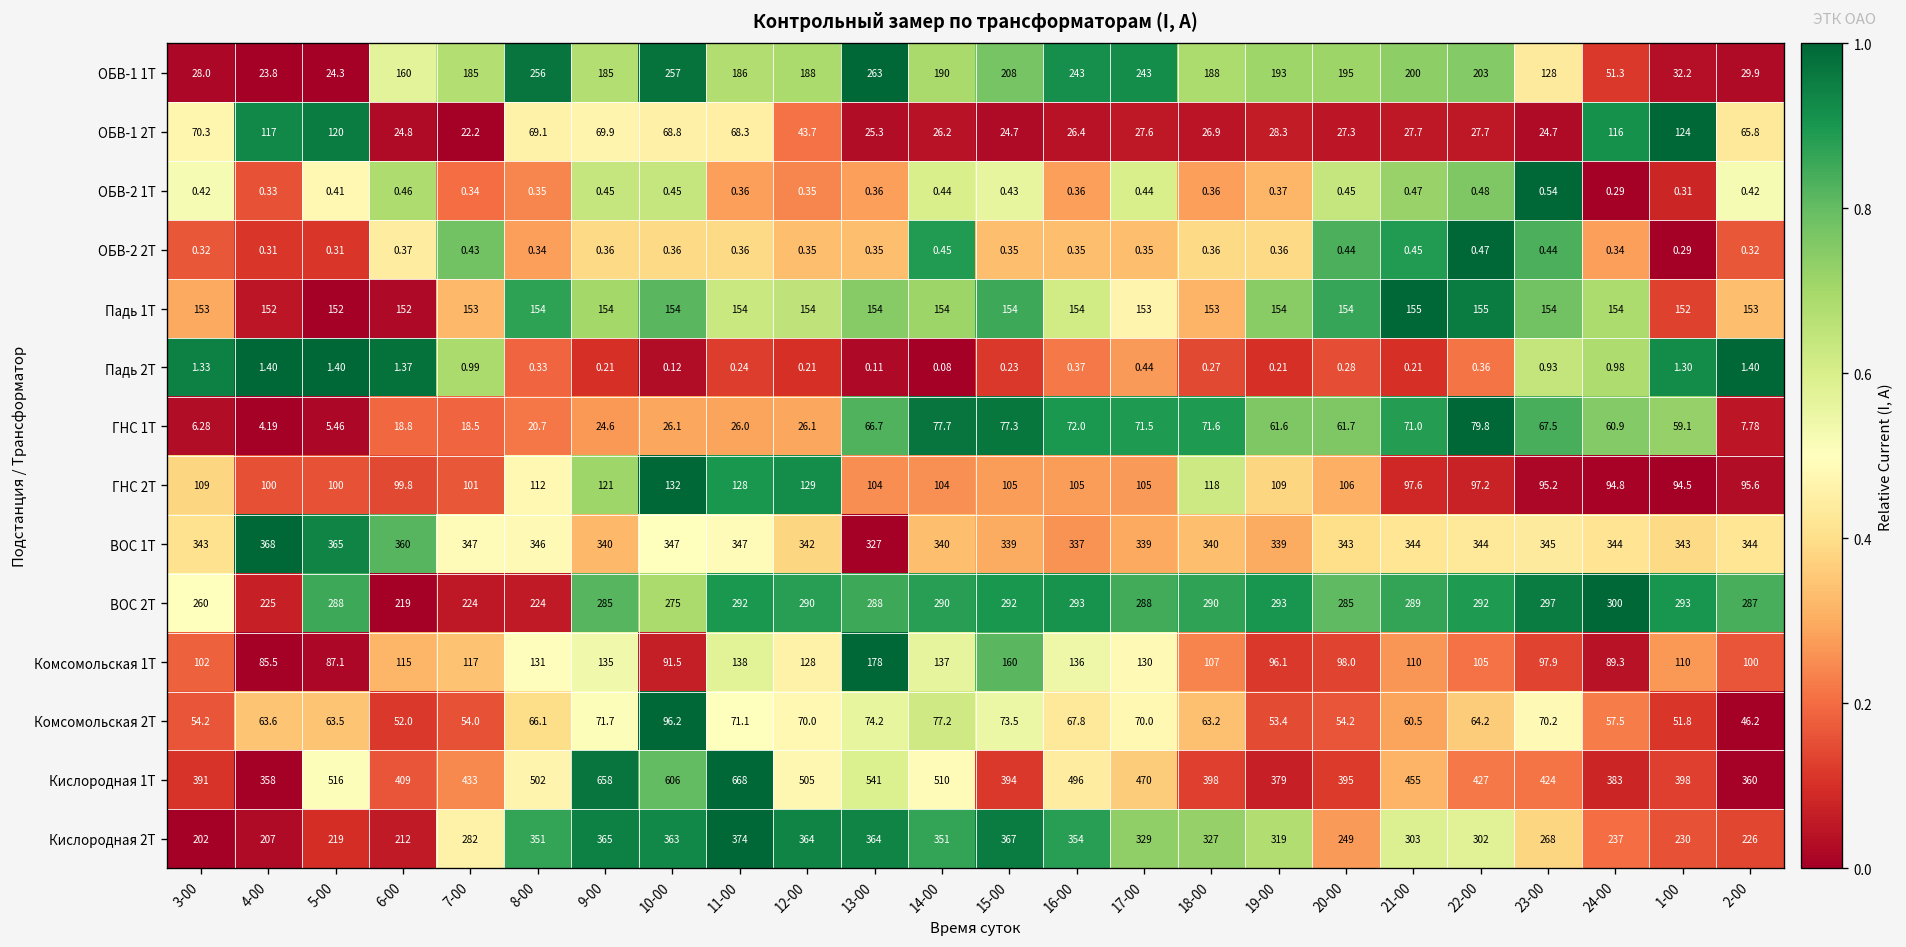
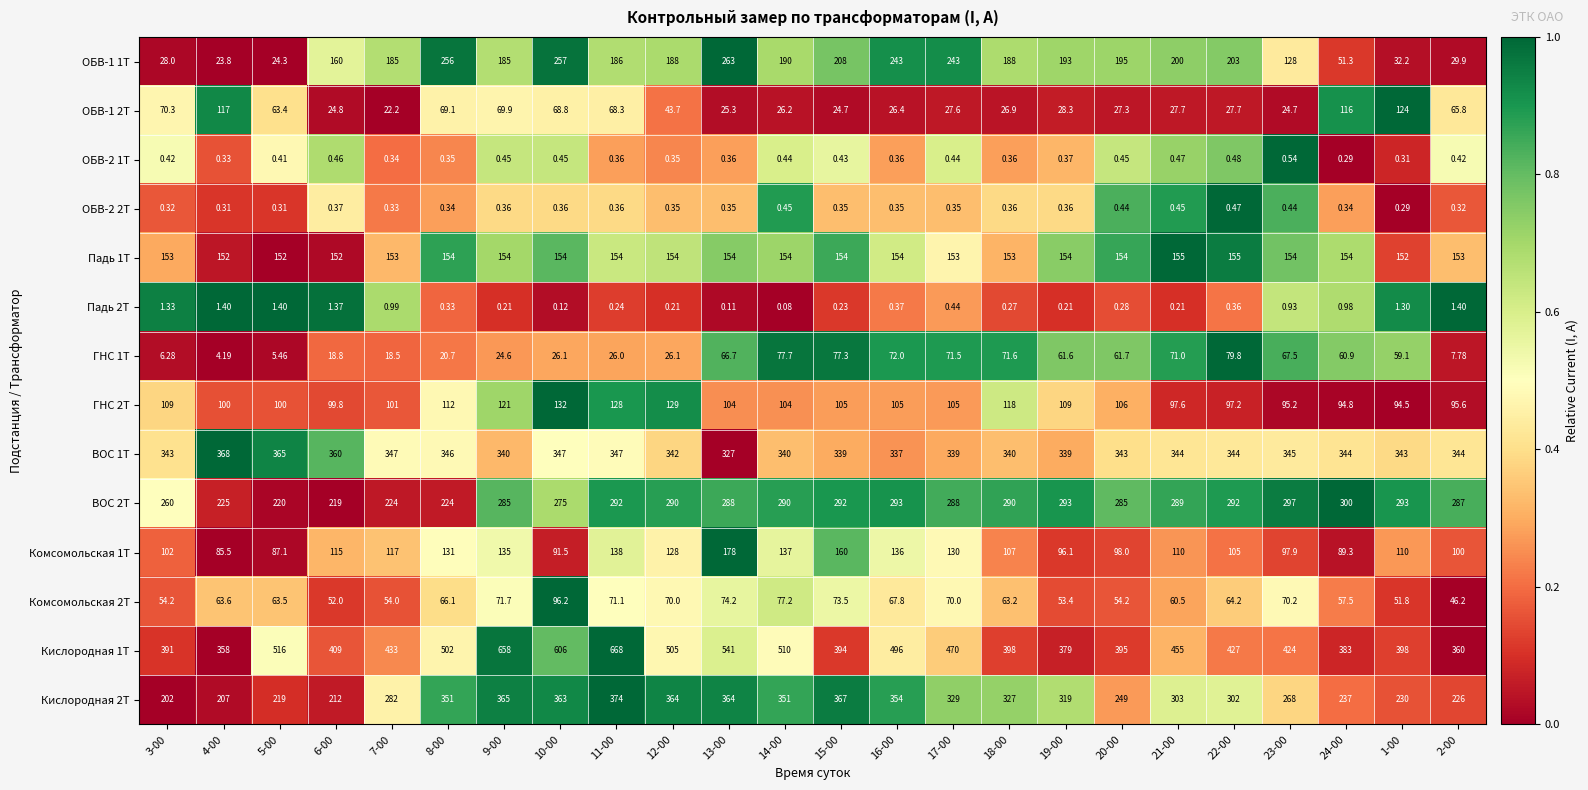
ОБВ-1 2Т, 5-00: 120 -> 63.4
ОБВ-2 2Т, 7-00: 0.43 -> 0.33
ВОС 2Т, 5-00: 288 -> 220
